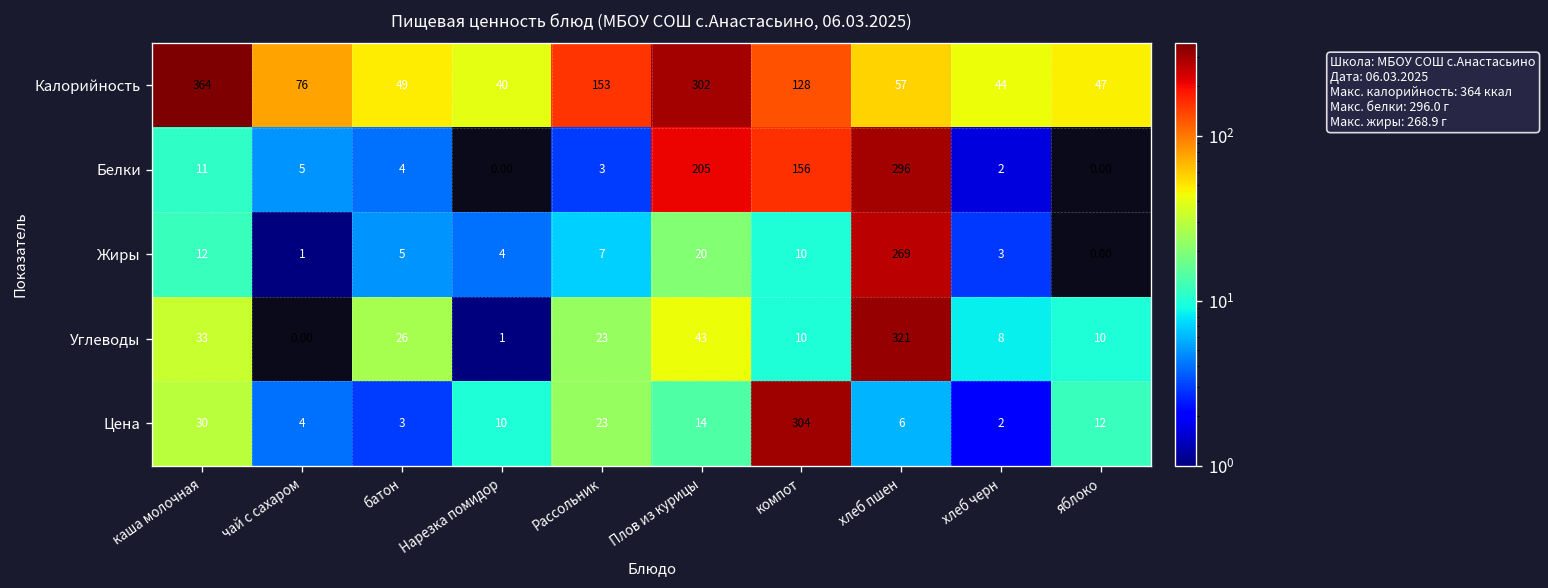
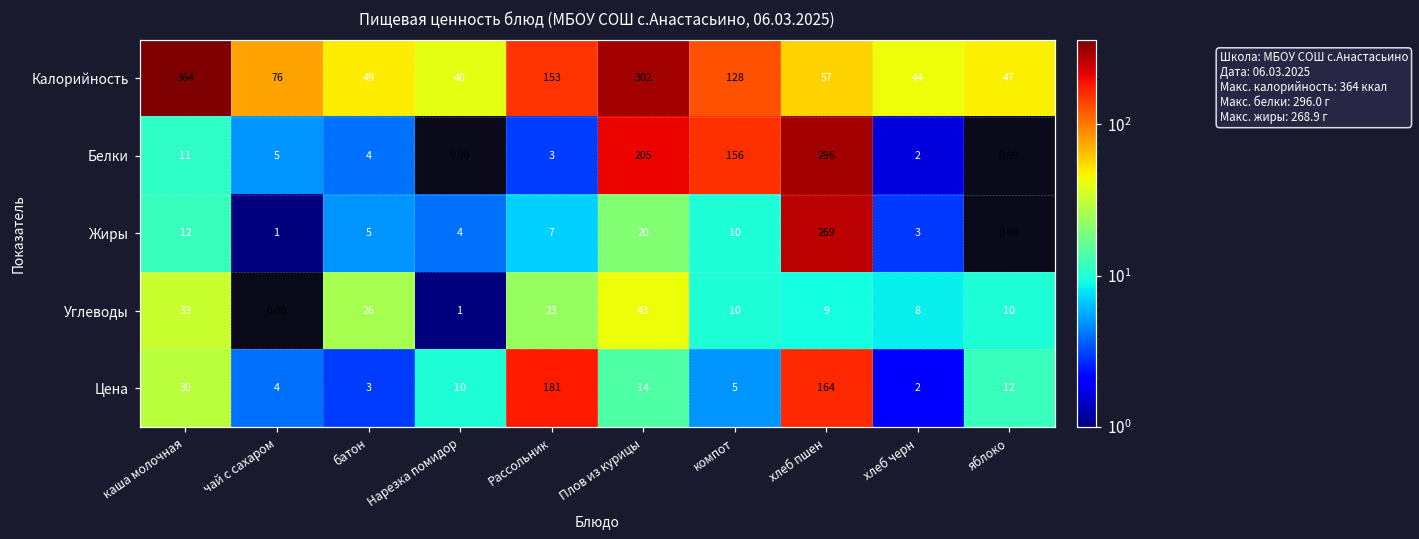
Углеводы, хлеб пшен: 321 -> 9
Цена, Рассольник: 23 -> 181
Цена, компот: 304 -> 5
Цена, хлеб пшен: 6 -> 164
